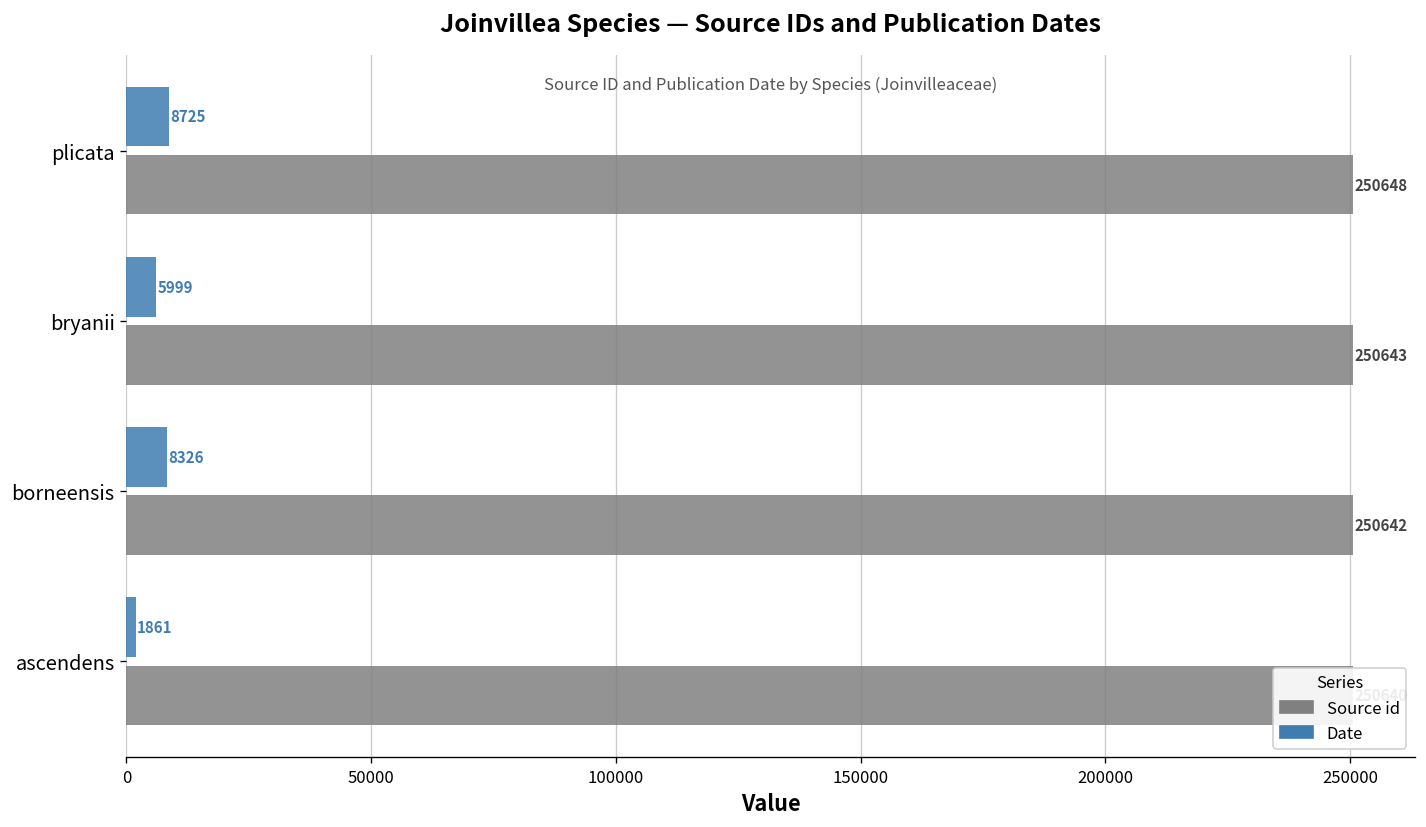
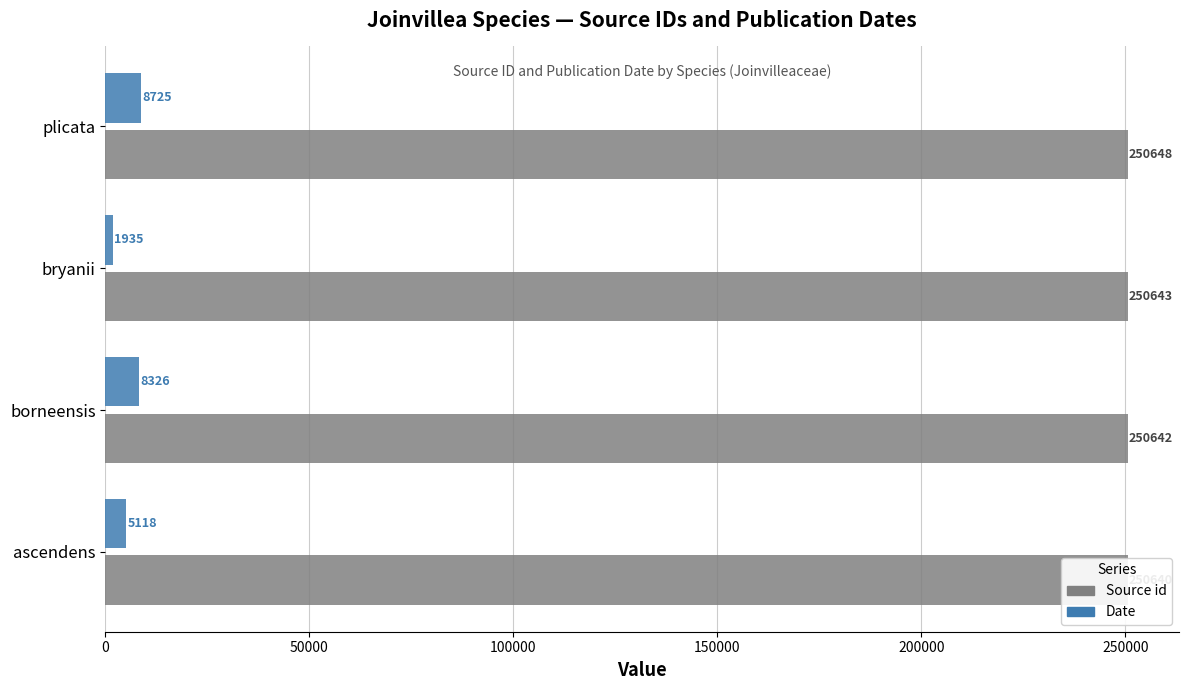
Date, bryanii: 5999 -> 1935
Date, ascendens: 1861 -> 5118
